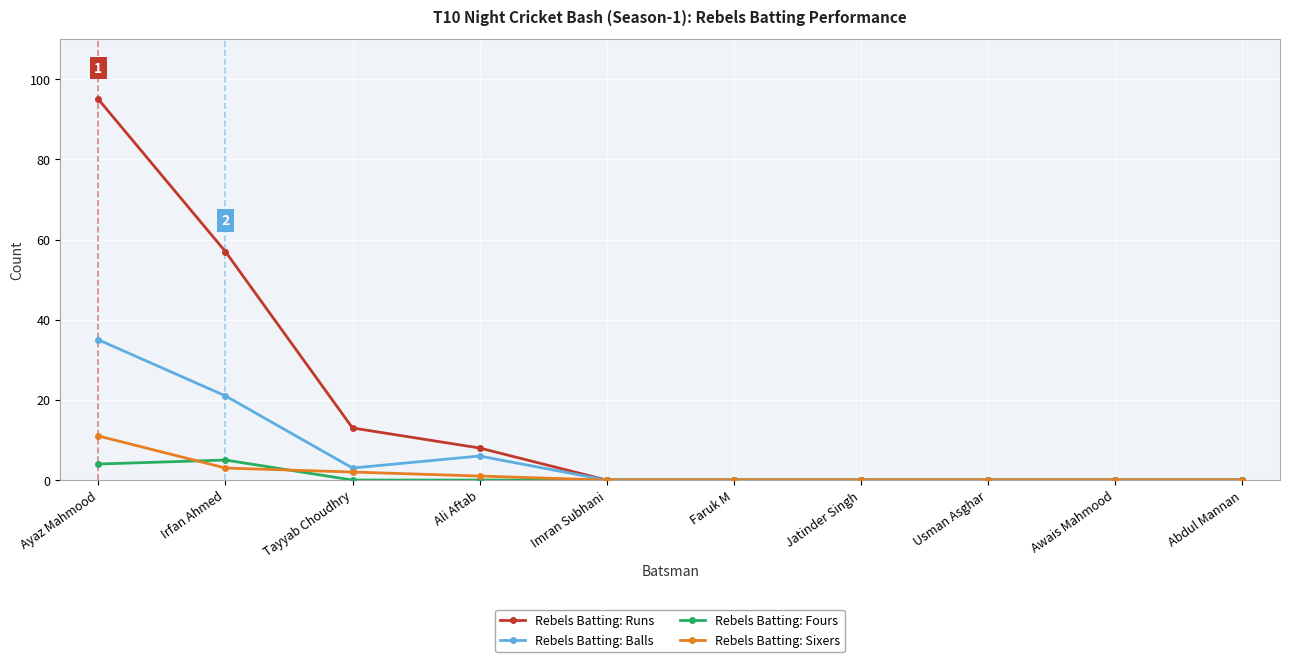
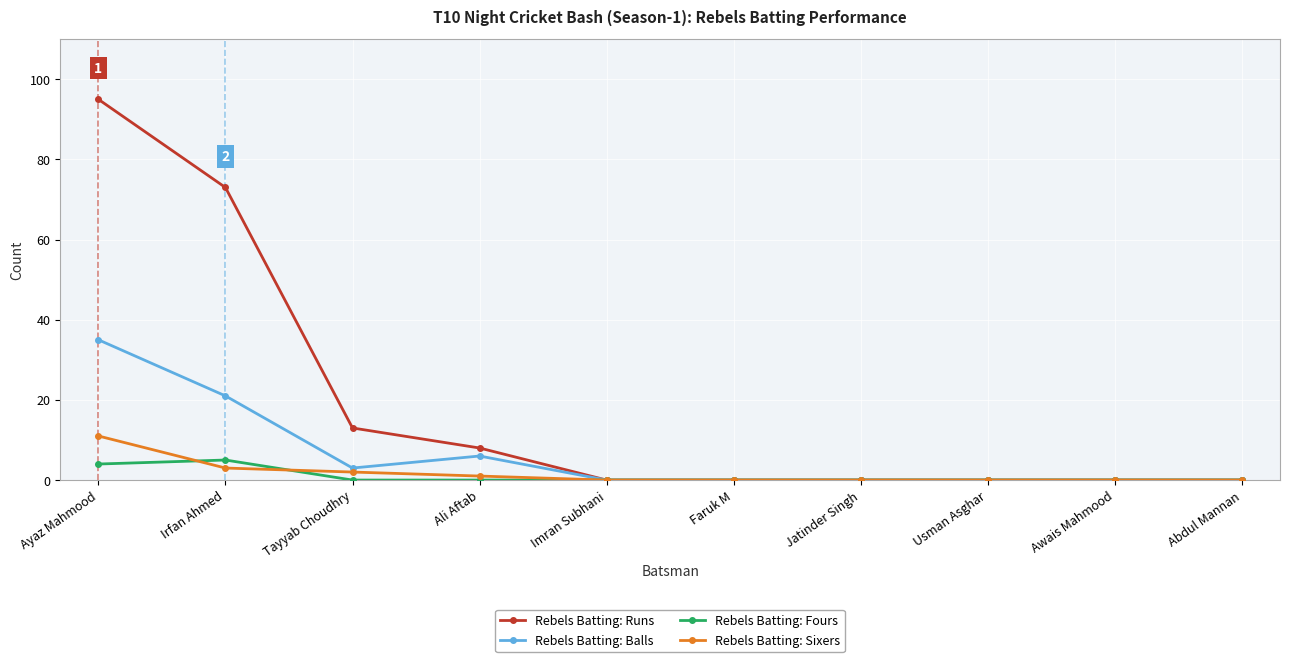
Rebels Batting: Runs, Irfan Ahmed: 57 -> 73
